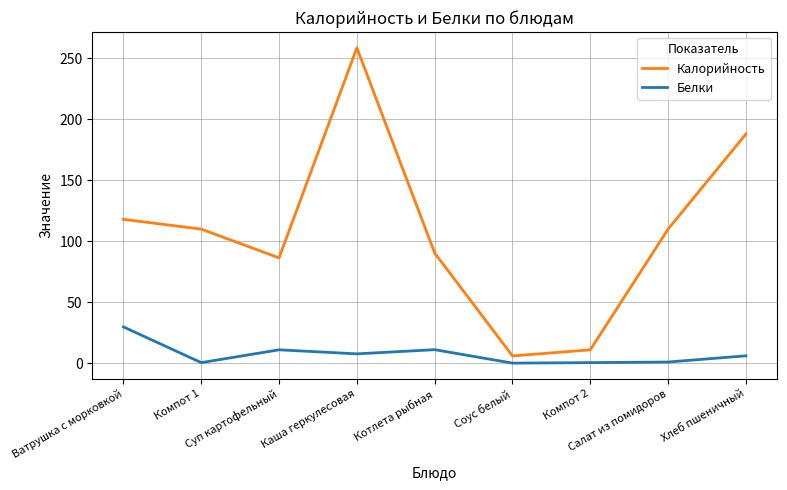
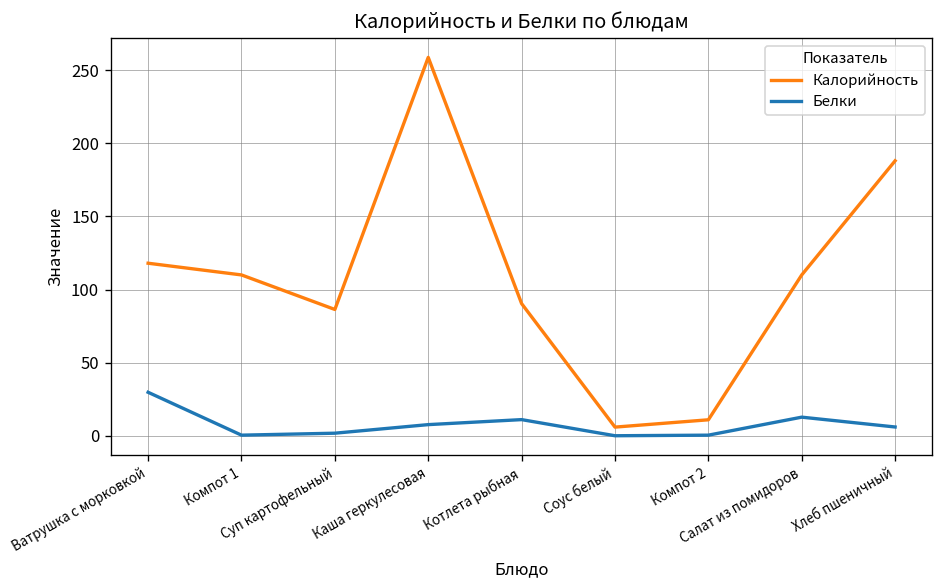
Белки, Суп картофельный: 11 -> 2
Белки, Салат из помидоров: 1 -> 13
